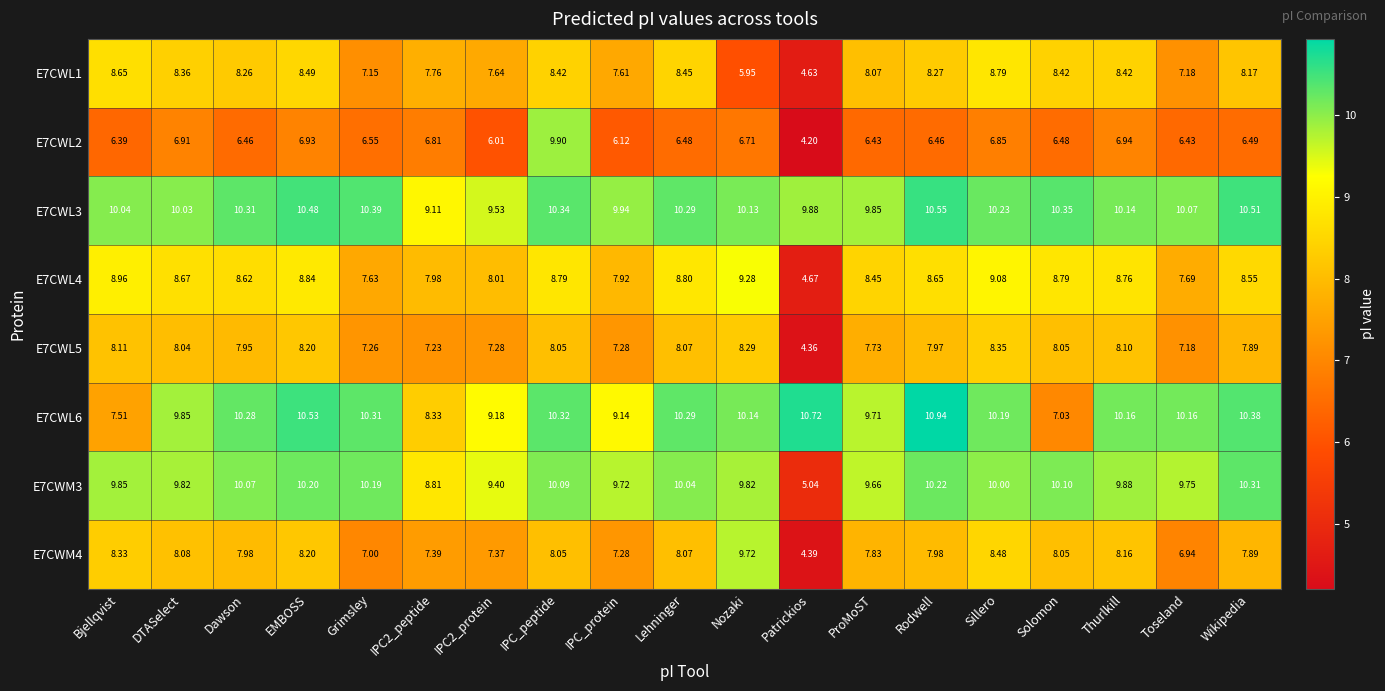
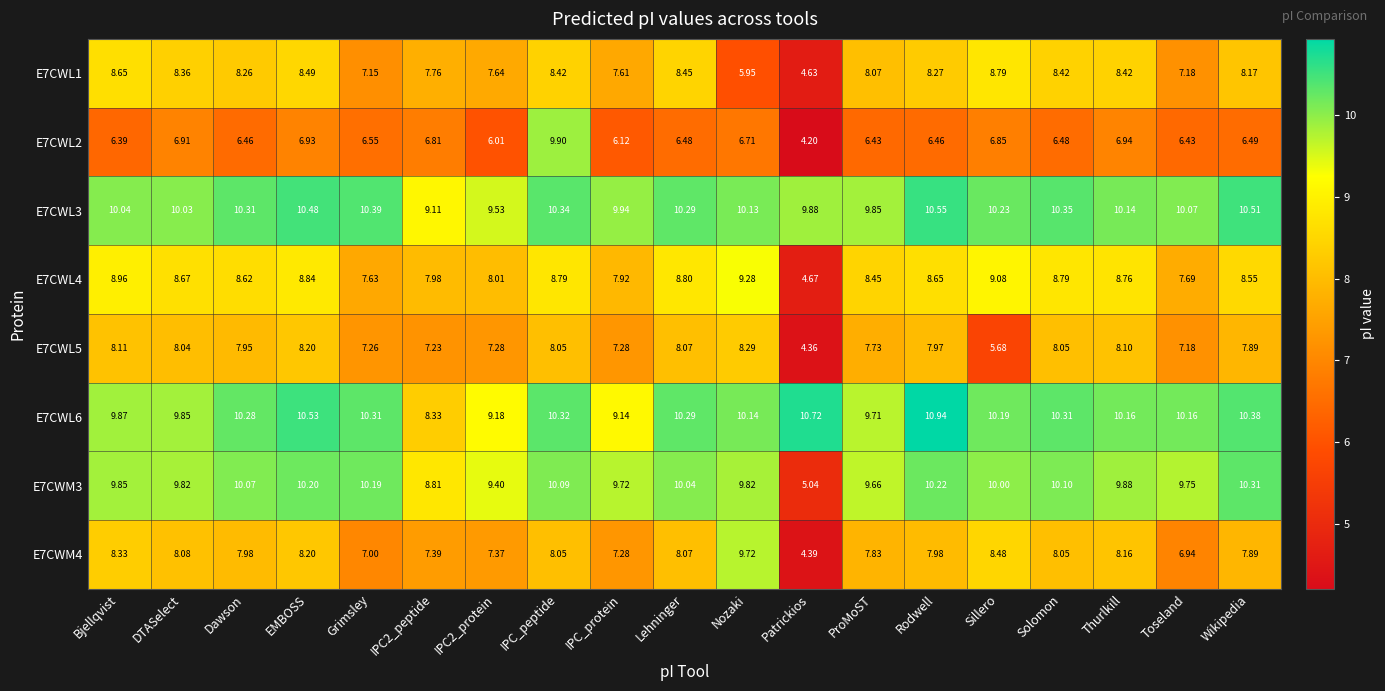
E7CWL5, Sillero: 8.35 -> 5.68
E7CWL6, Bjellqvist: 7.51 -> 9.87
E7CWL6, Solomon: 7.03 -> 10.31
